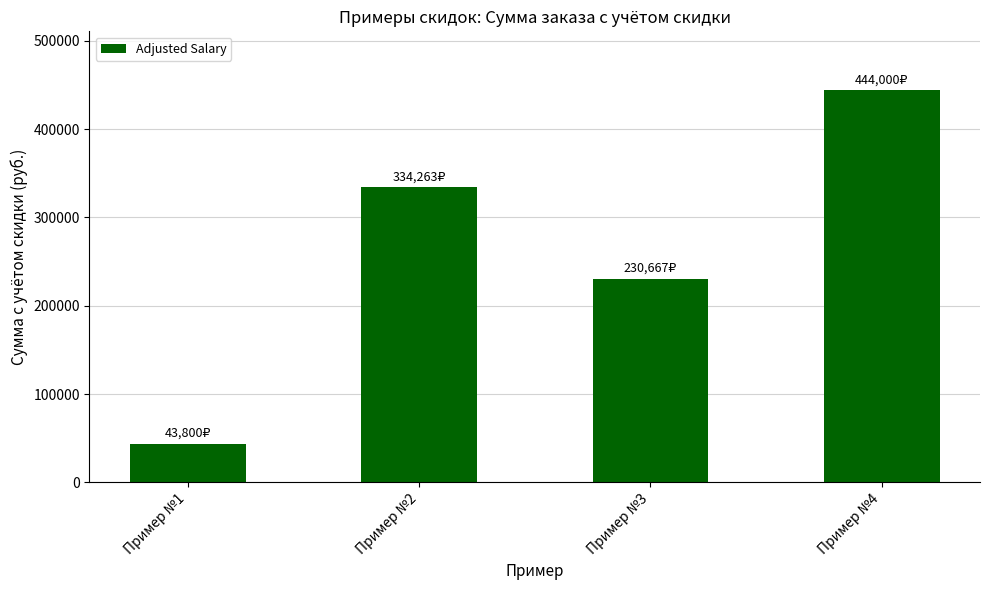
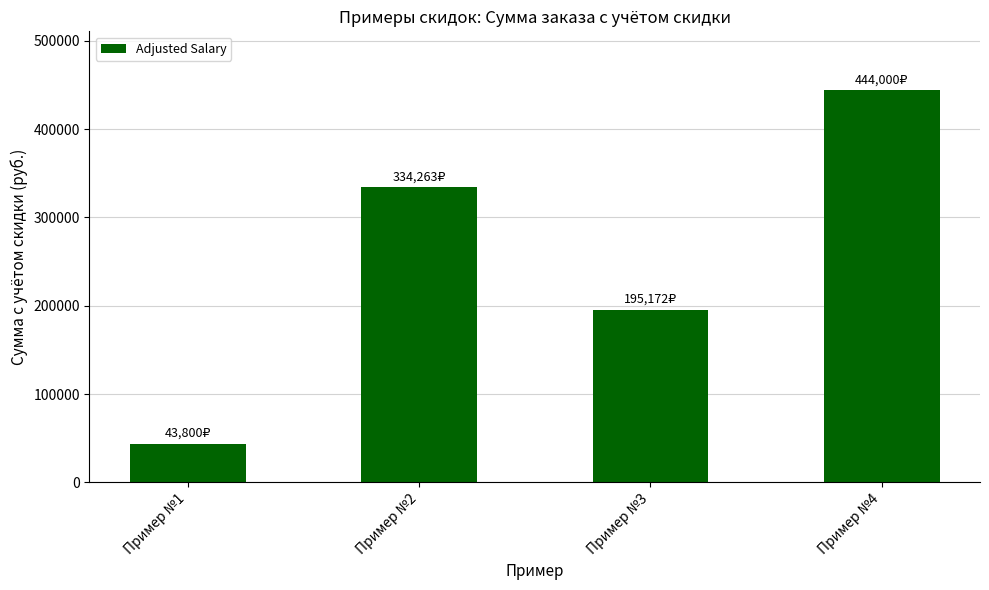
Пример №3: 230,667₽ -> 195,172₽
